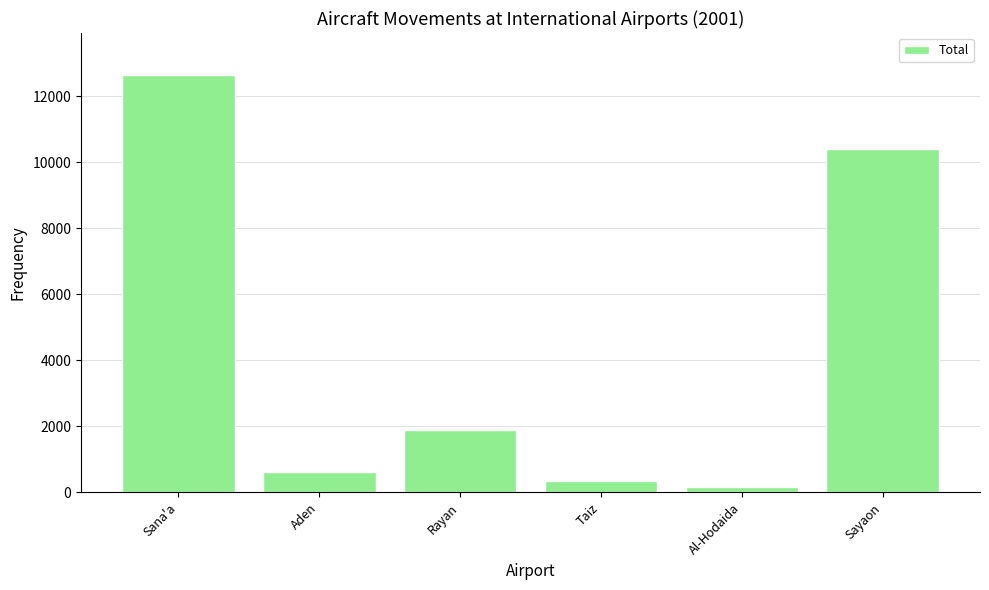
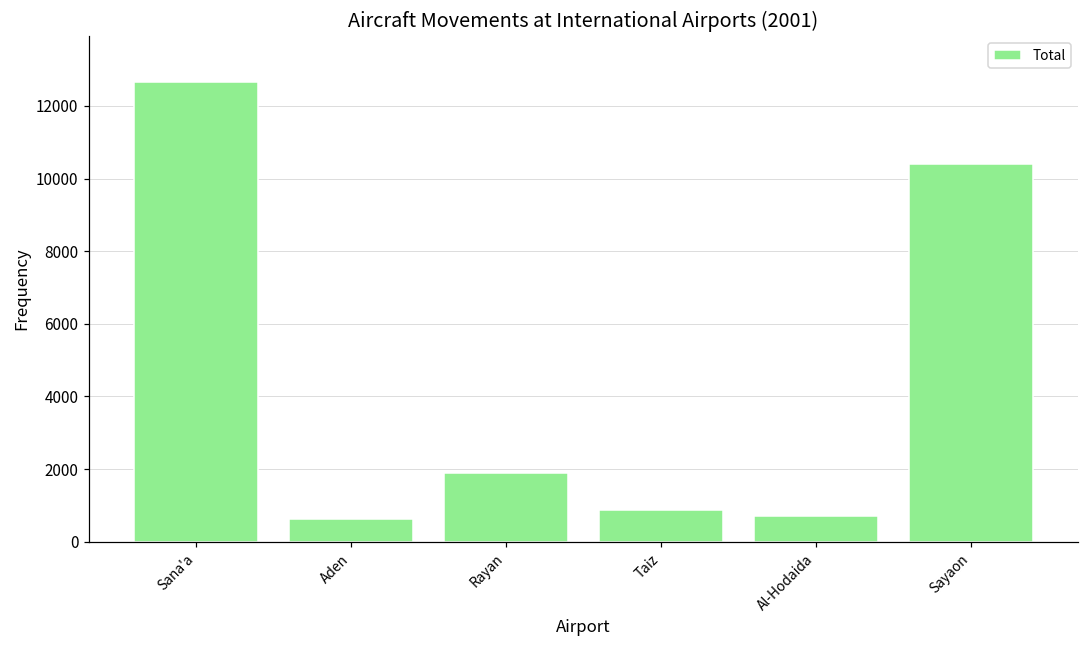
Taiz: 300 -> 900
Al-Hodaida: 200 -> 700
